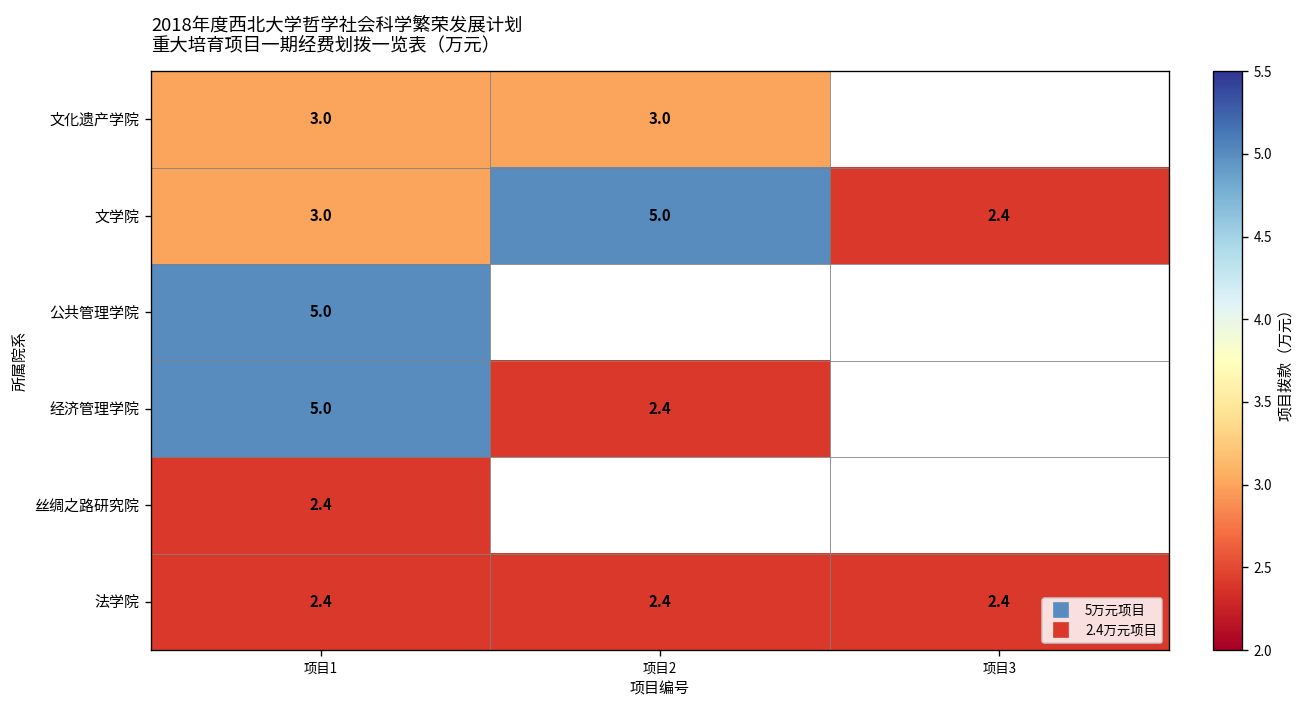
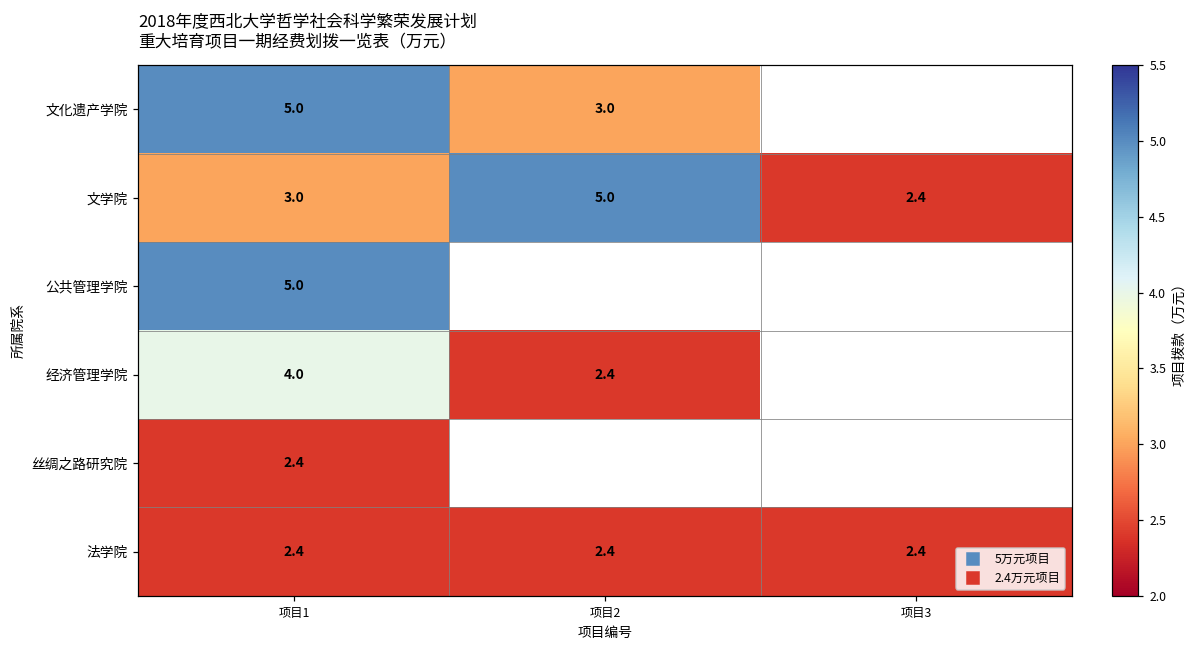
文化遗产学院, 项目1: 3.0 -> 5.0
经济管理学院, 项目1: 5.0 -> 4.0
